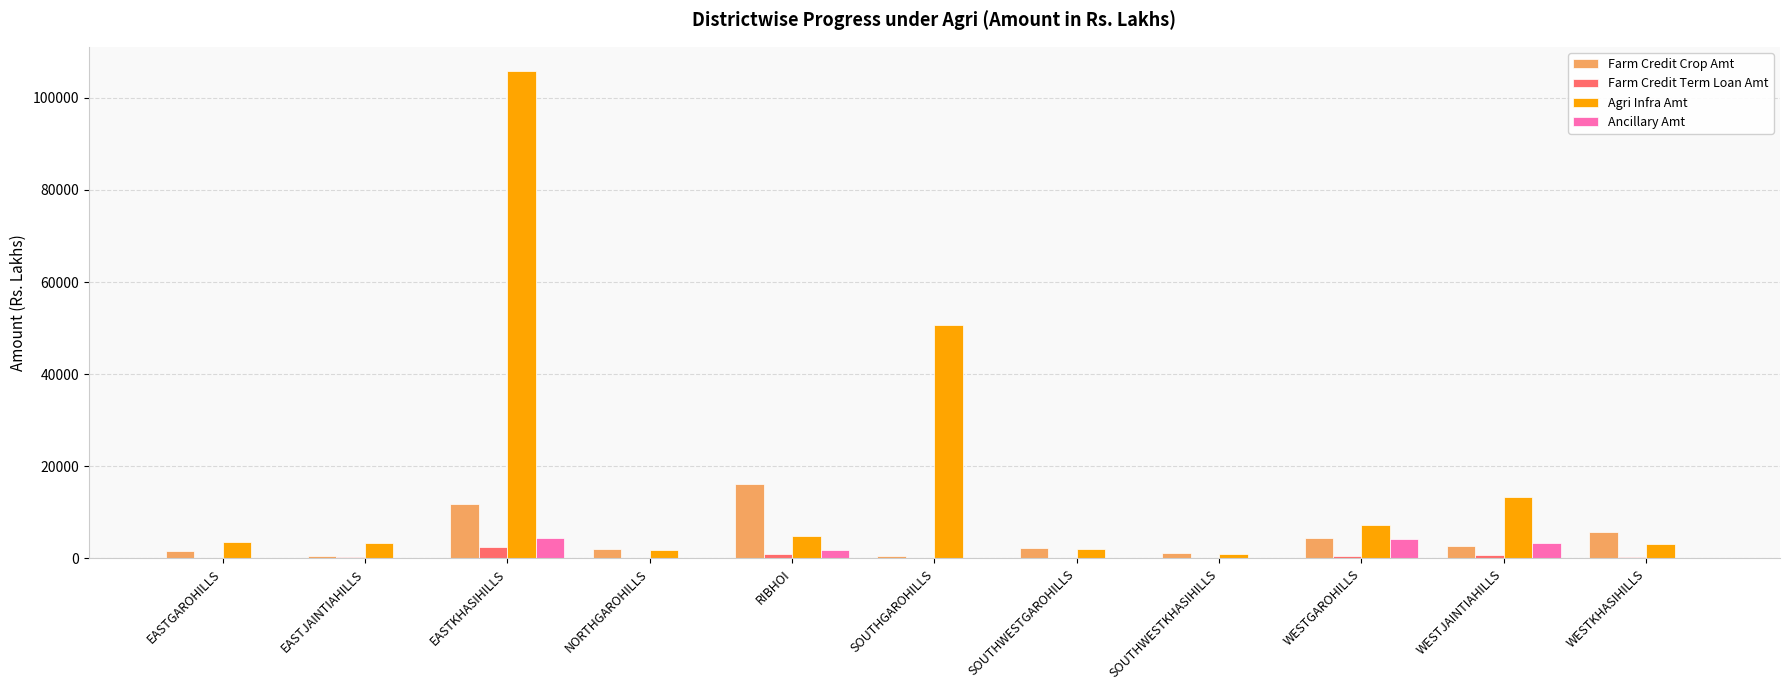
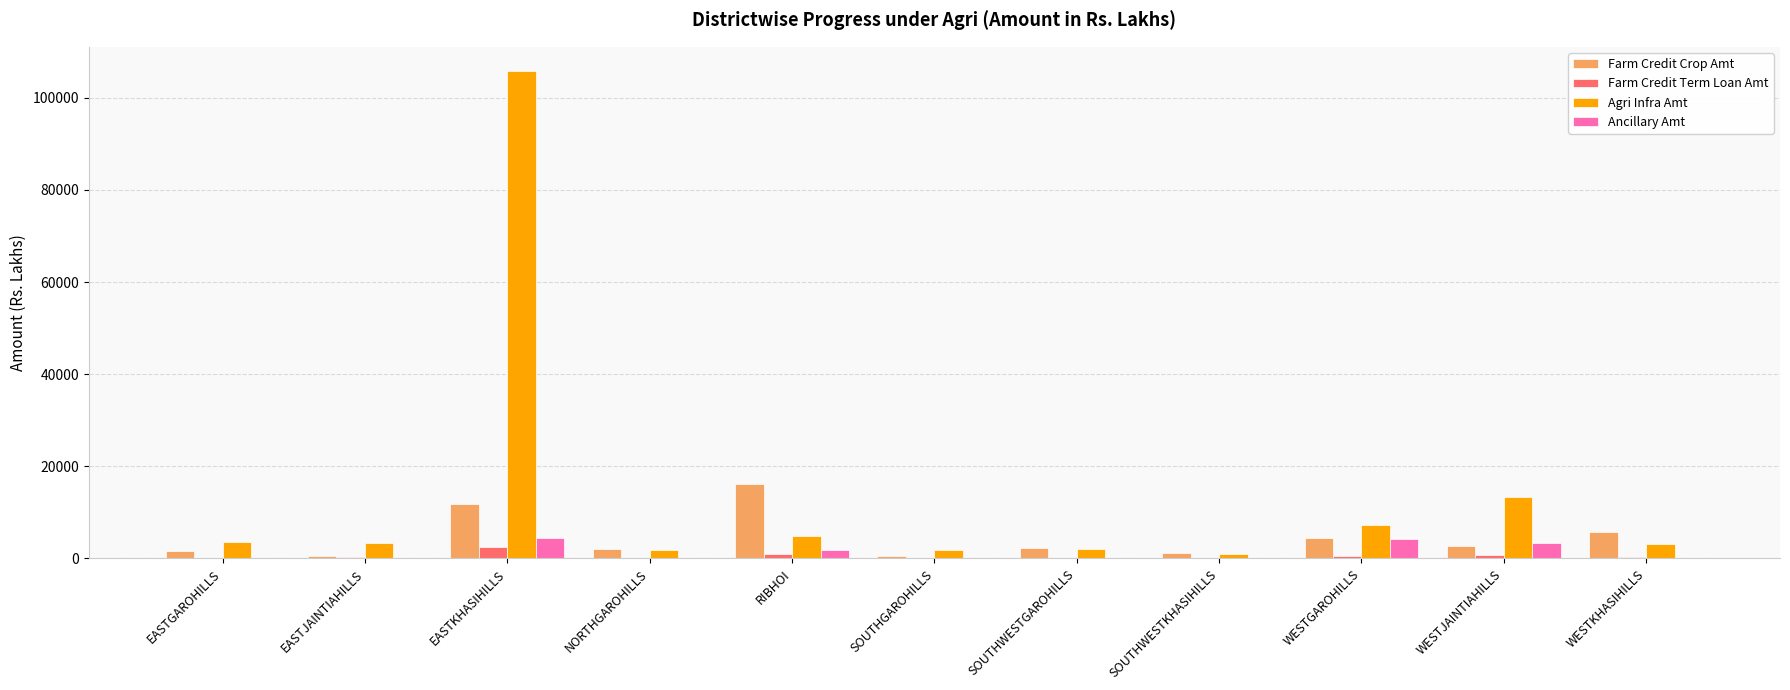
Agri Infra Amt, SOUTHGAROHILLS: 51000 -> 2000
